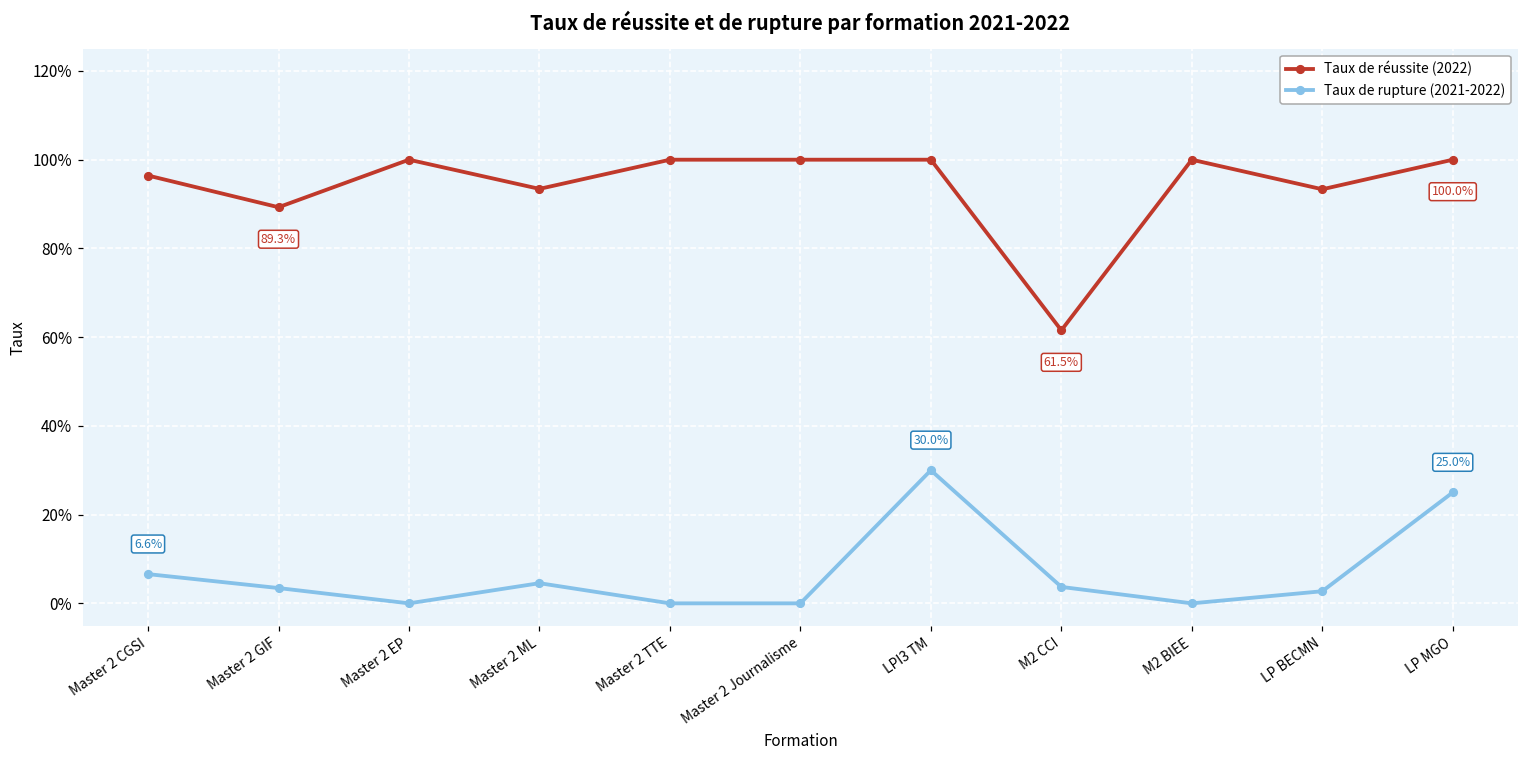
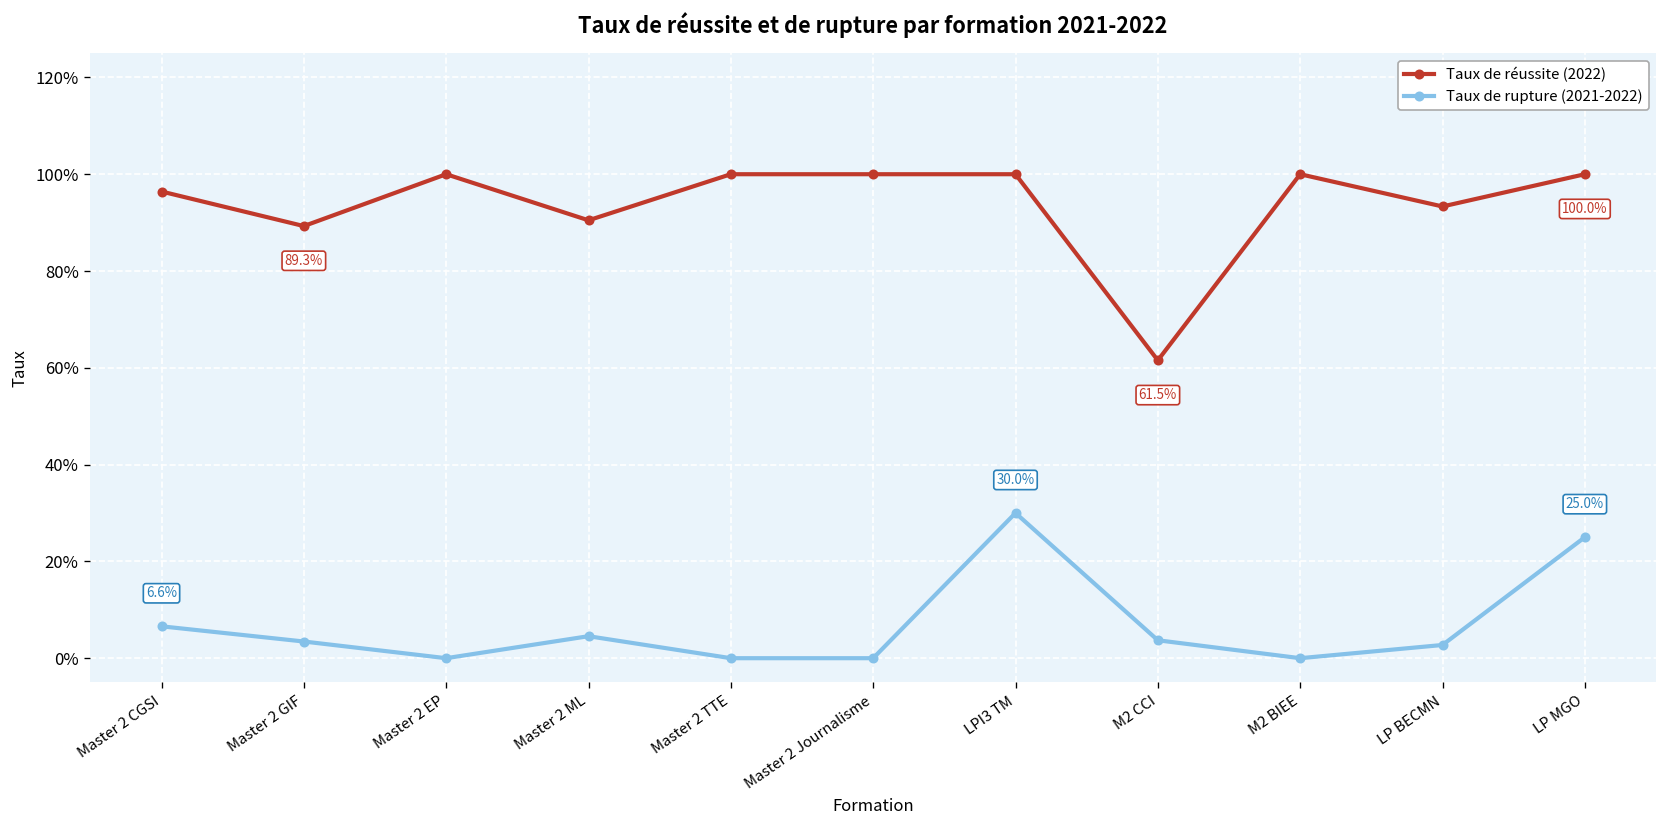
Taux de réussite (2022), Master 2 ML: 93% -> 90%
